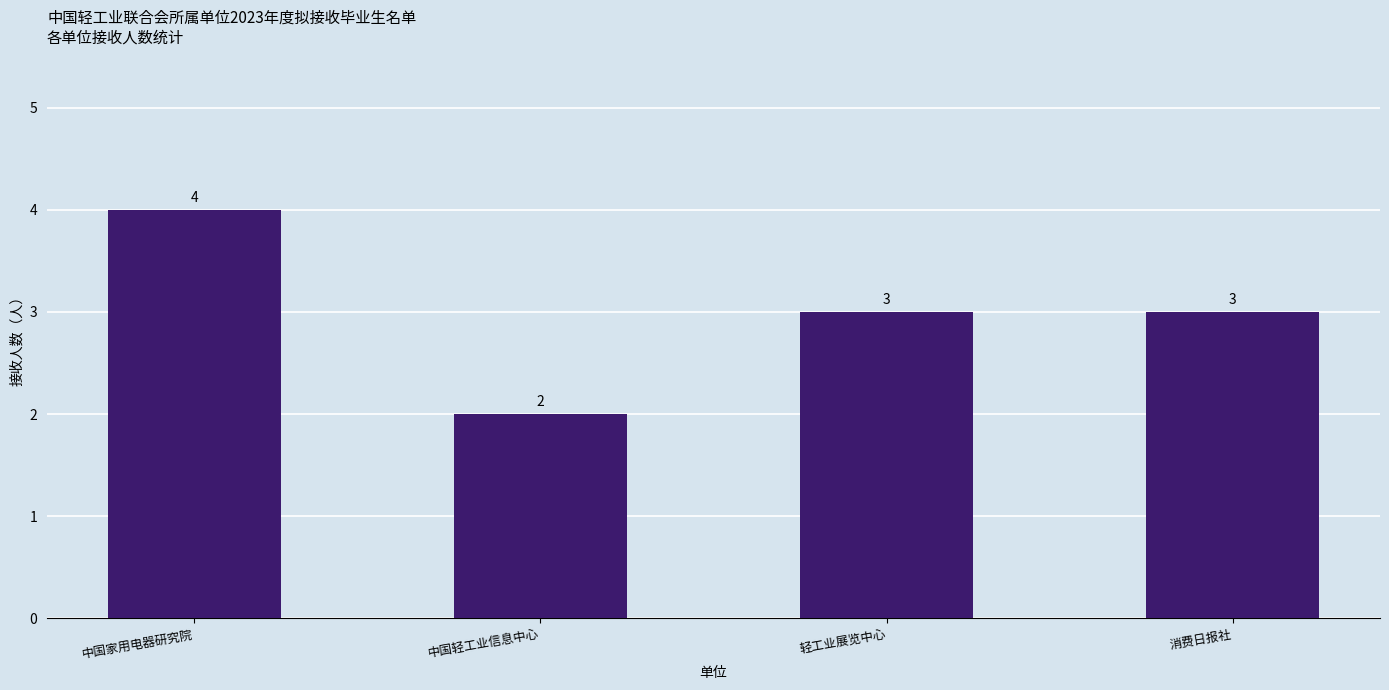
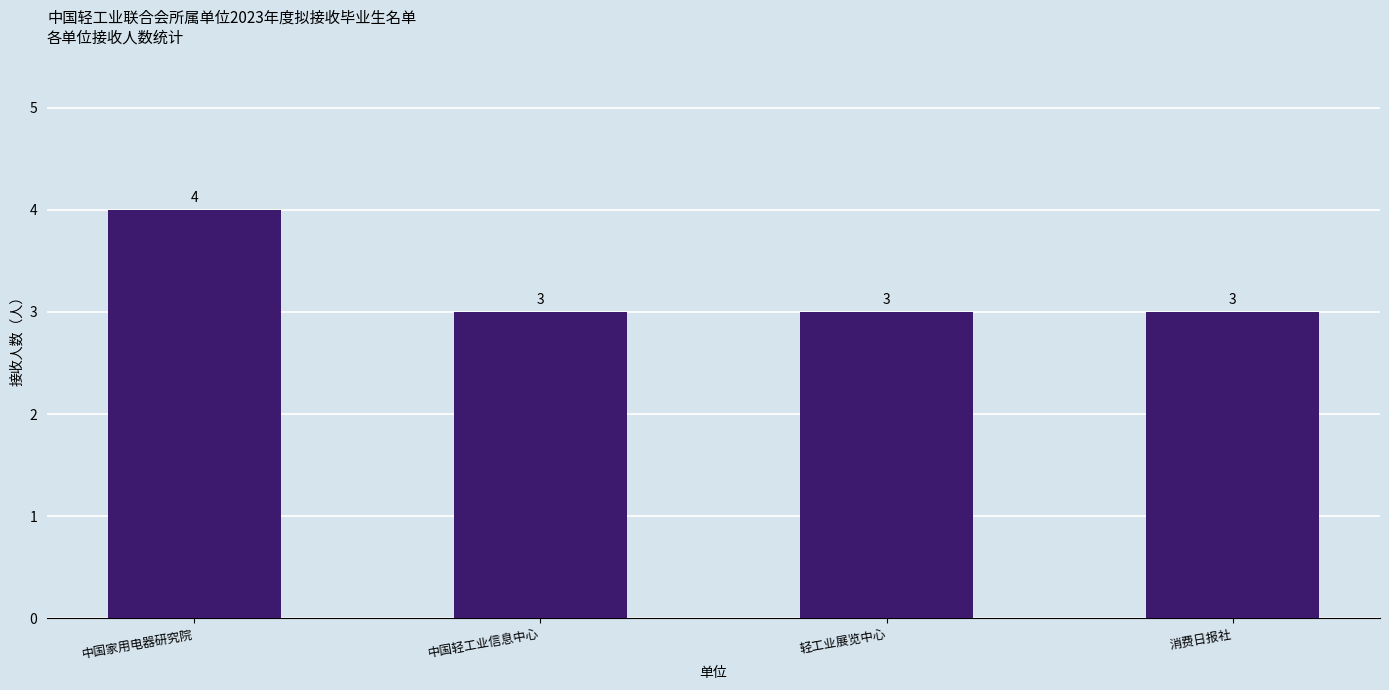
中国轻工业信息中心: 2 -> 3
